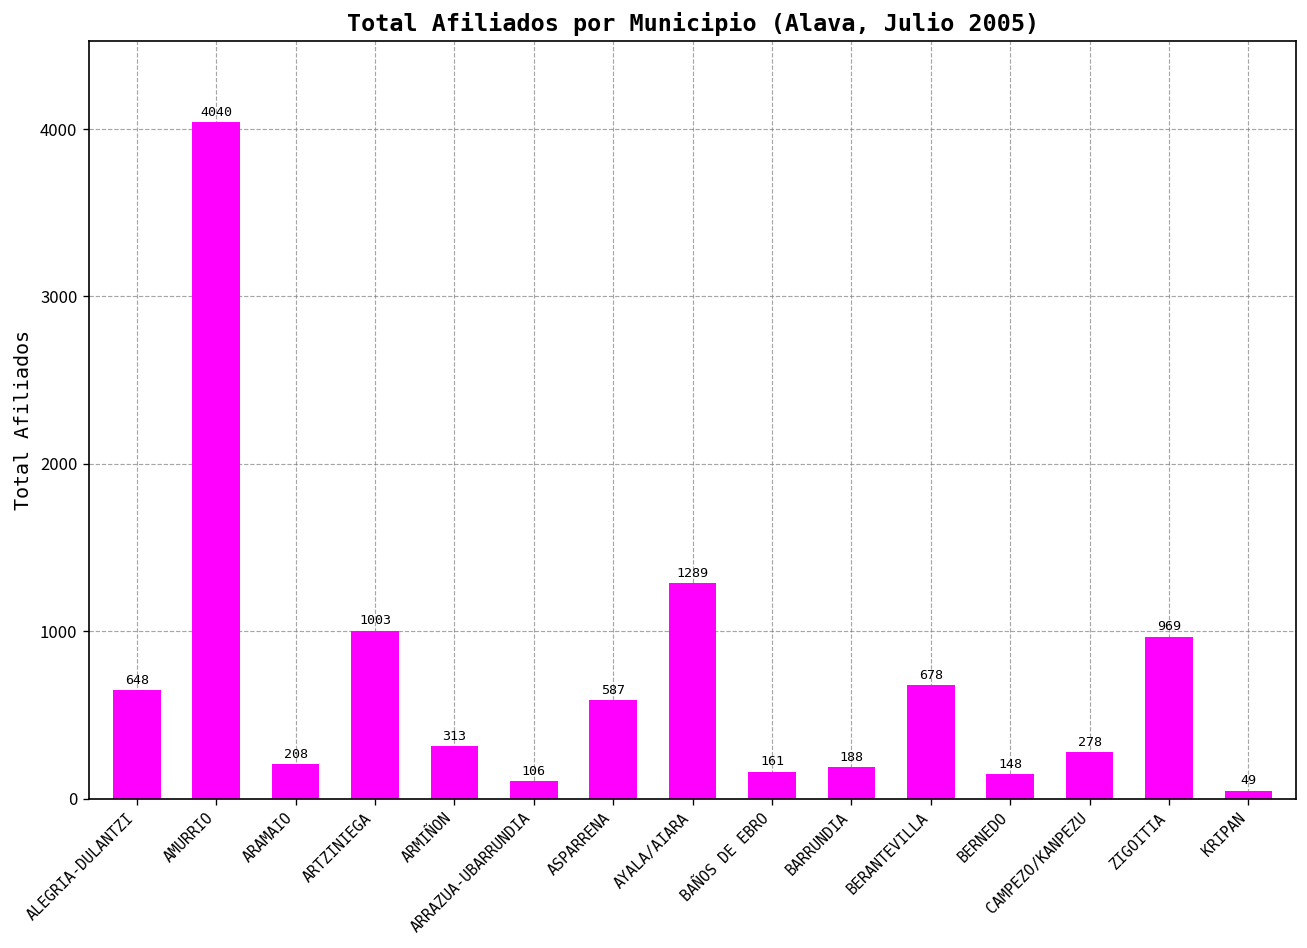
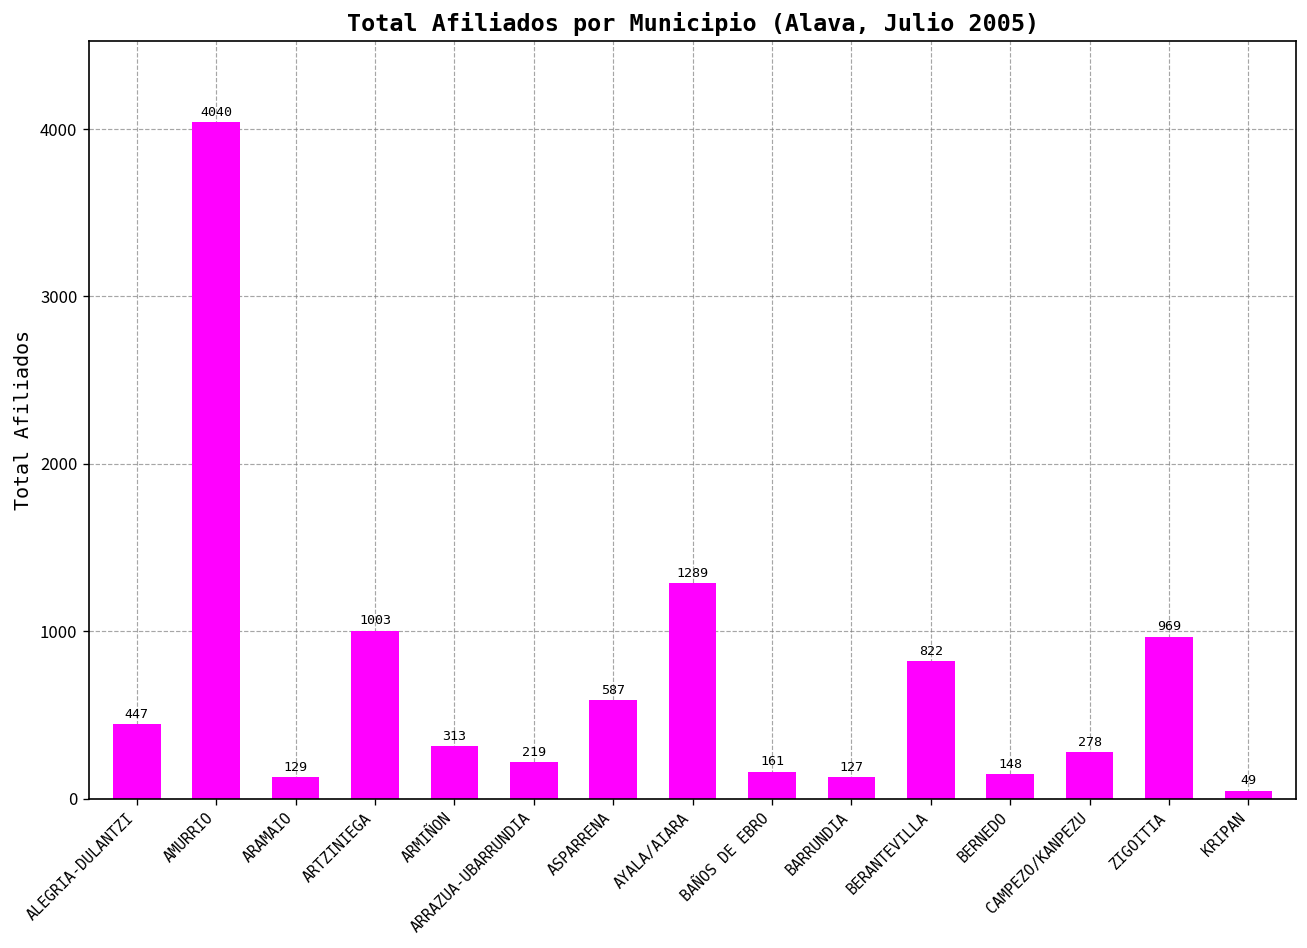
ALEGRIA-DULANTZI: 648 -> 447
ARAMAIO: 208 -> 129
ARRAZUA-UBARRUNDIA: 106 -> 219
BARRUNDIA: 188 -> 127
BERANTEVILLA: 678 -> 822
